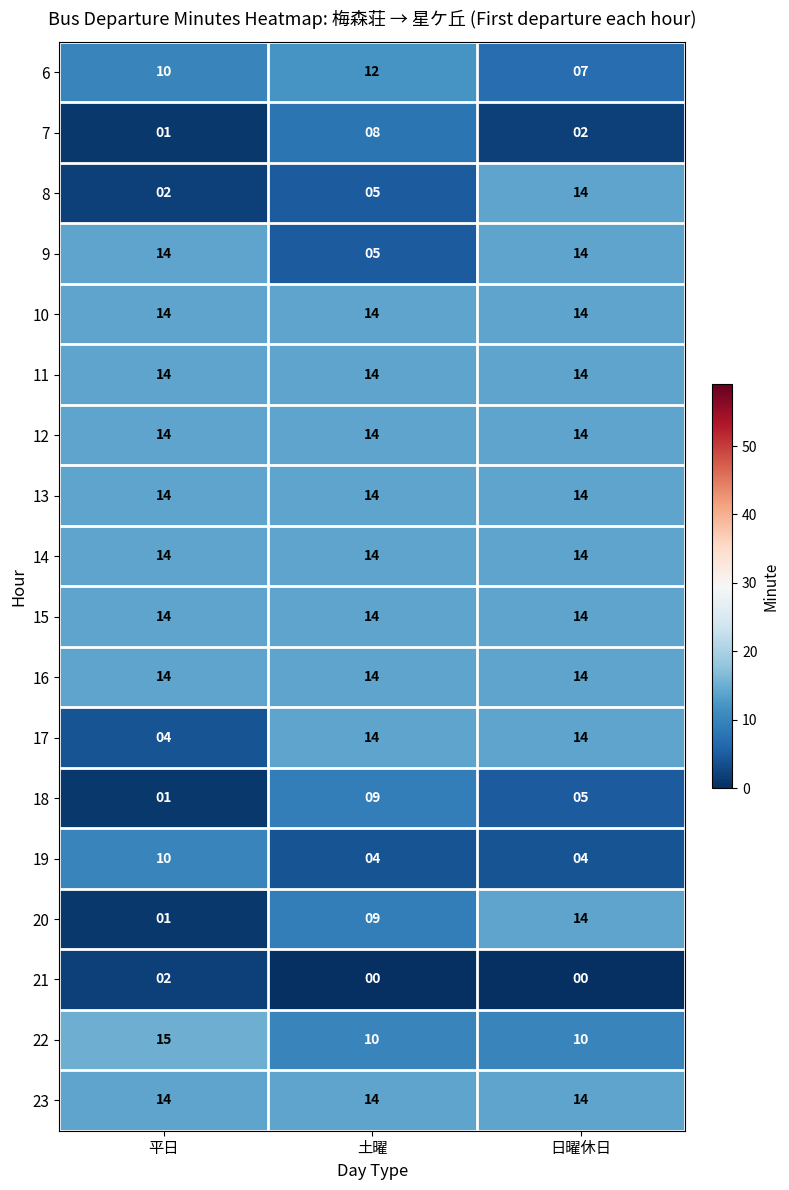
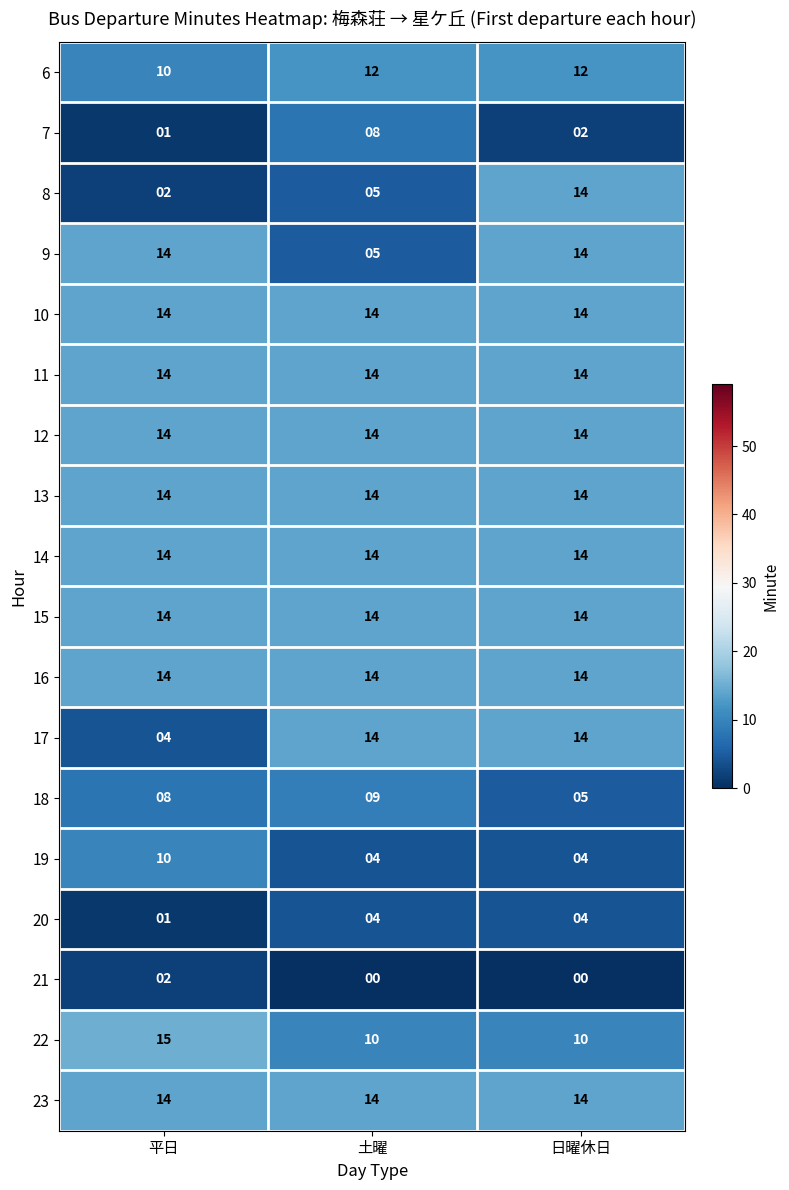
6, 日曜休日: 07 -> 12
18, 平日: 01 -> 08
20, 土曜: 09 -> 04
20, 日曜休日: 14 -> 04
